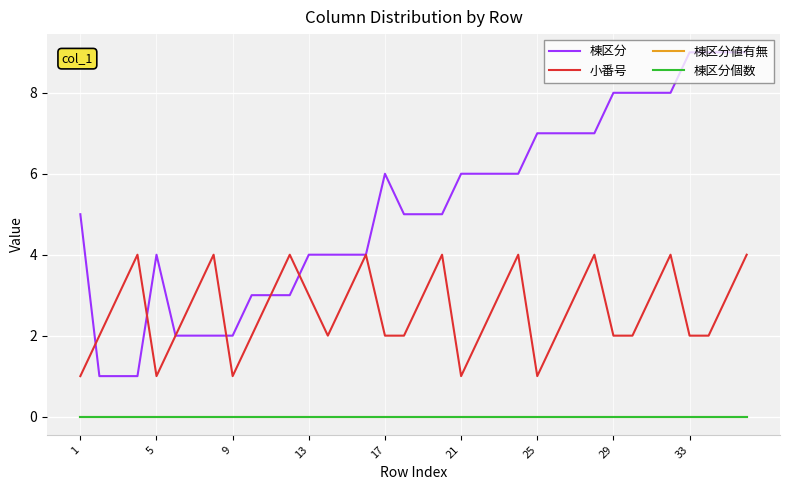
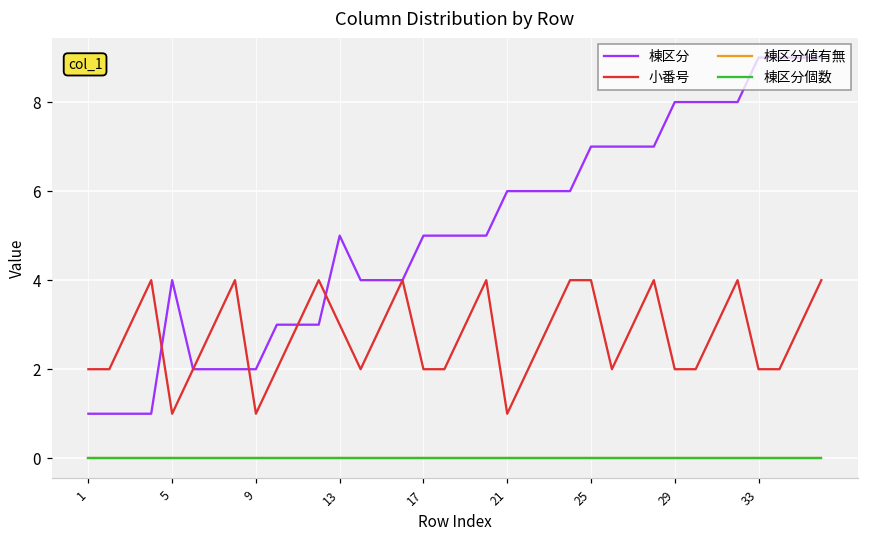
棟区分, 1: 5 -> 1
小番号, 1: 1 -> 2
棟区分, 13: 4 -> 5
棟区分, 17: 6 -> 5
小番号, 25: 1 -> 4
